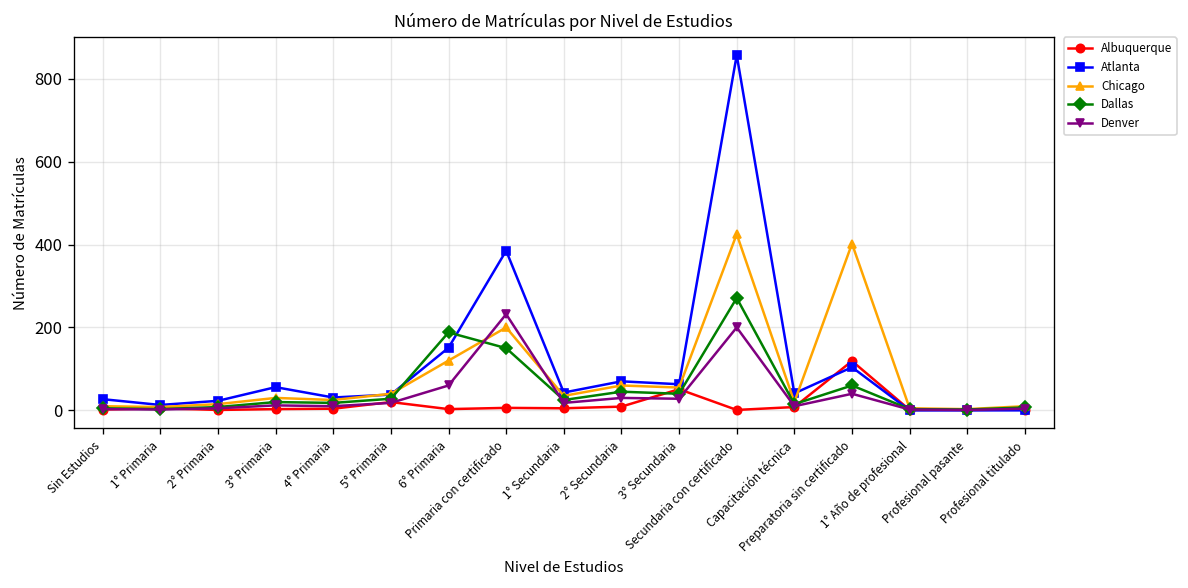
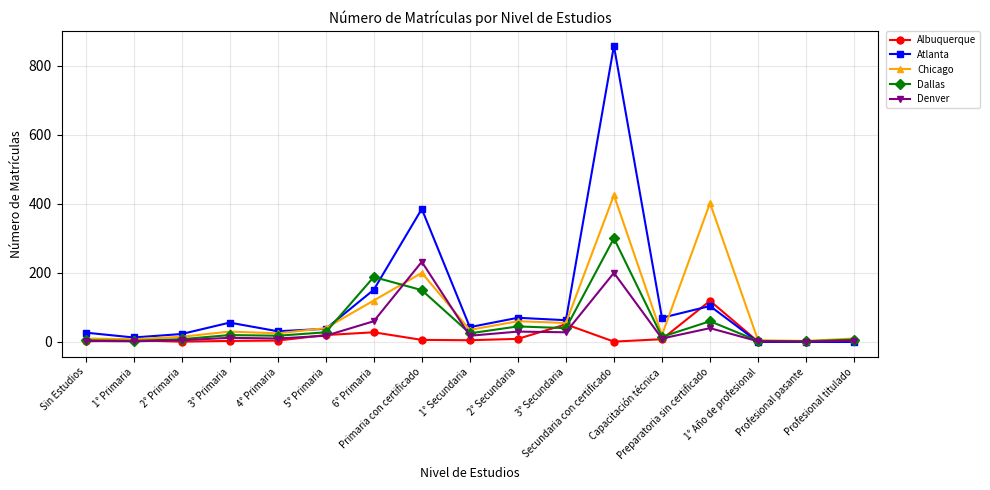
Albuquerque, 6° Primaria: 0 -> 30
Dallas, Secundaria con certificado: 270 -> 300
Atlanta, Capacitación técnica: 40 -> 70
